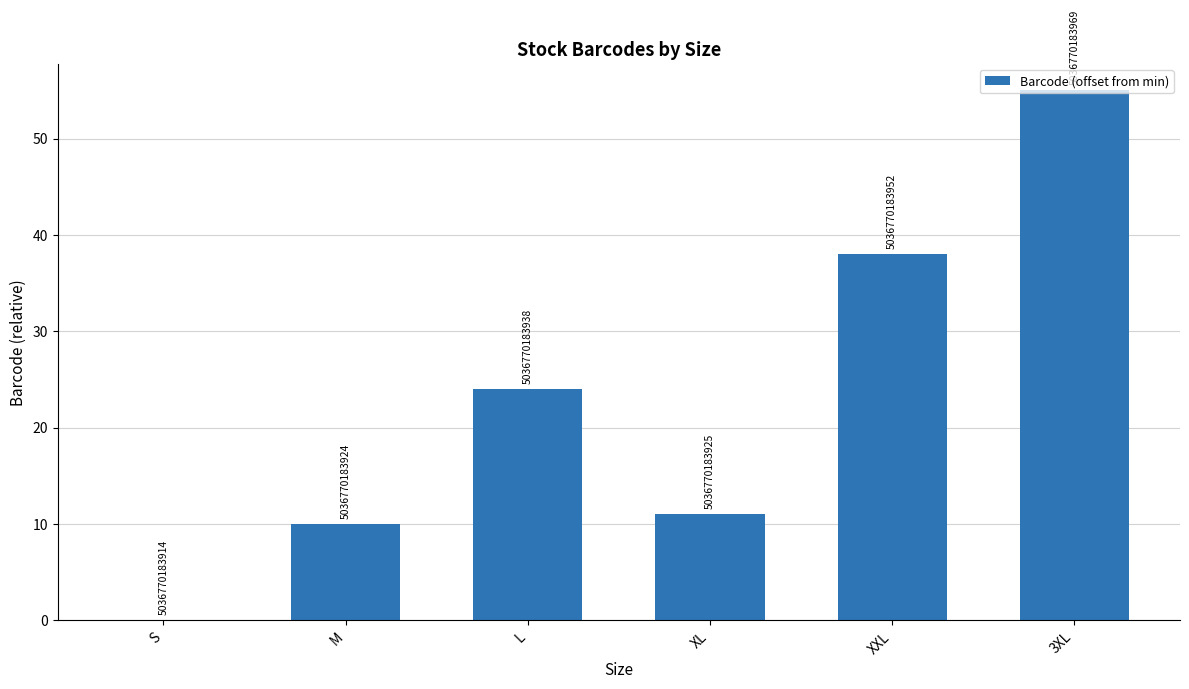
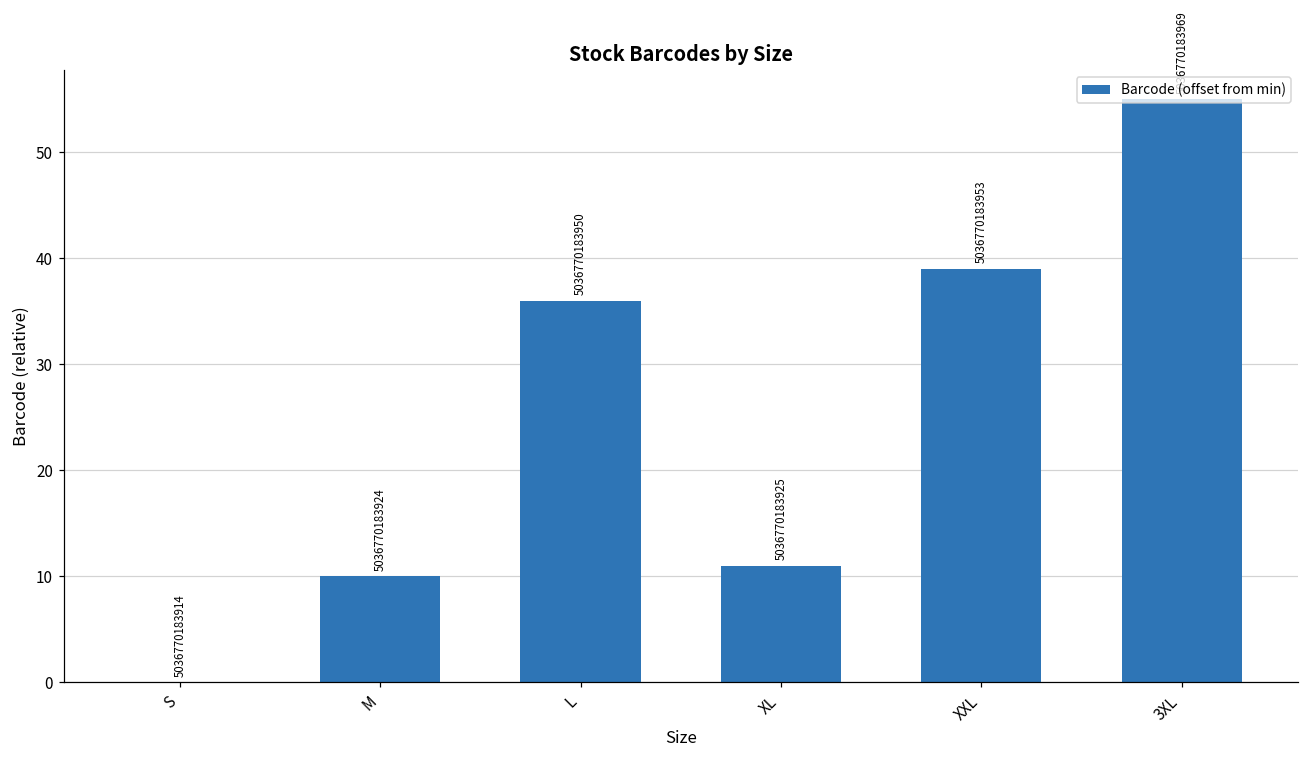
L: 5036770183938 -> 5036770183950
XXL: 5036770183952 -> 5036770183953
